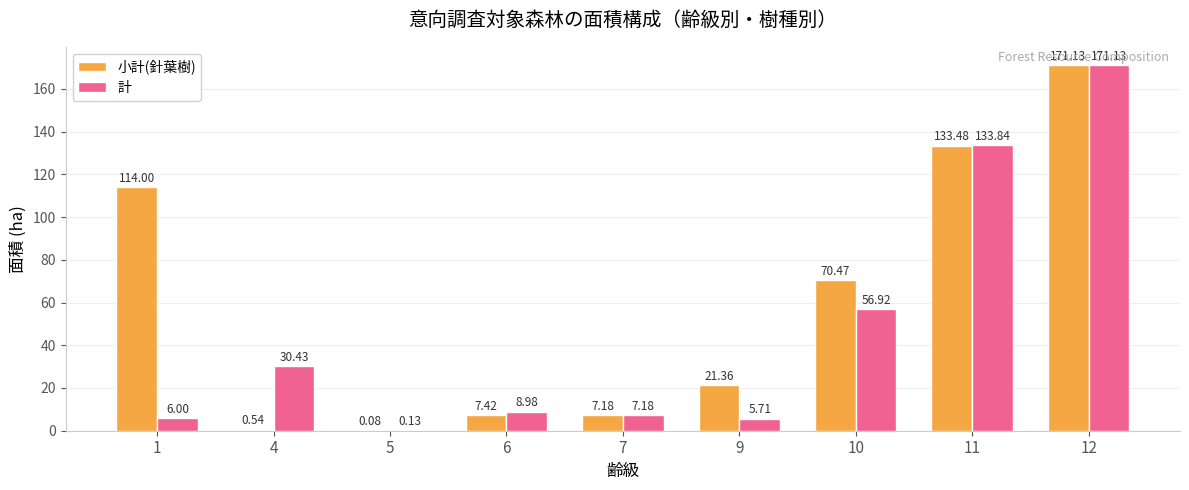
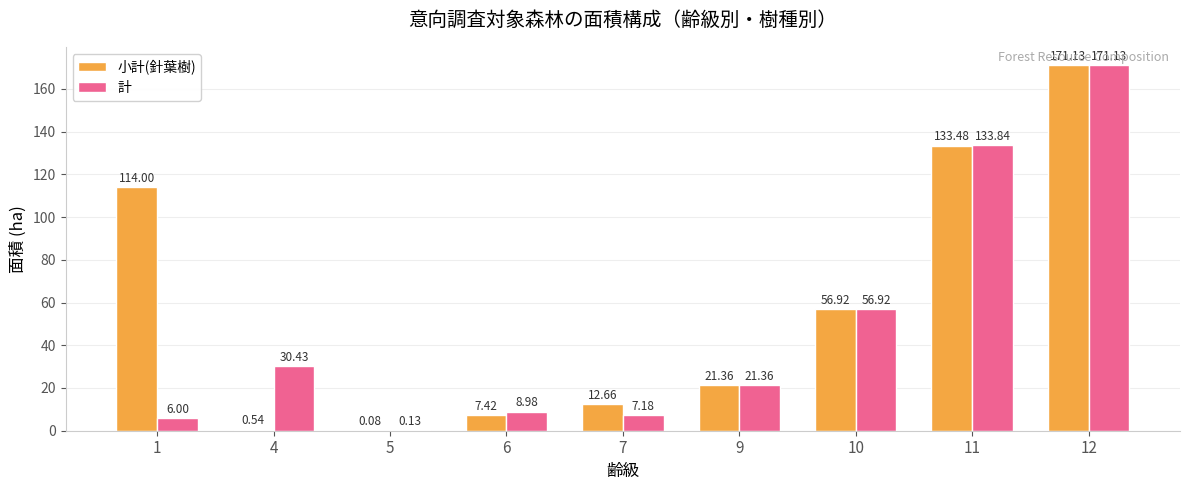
小計(針葉樹), 7: 7.18 -> 12.66
計, 9: 5.71 -> 21.36
小計(針葉樹), 10: 70.47 -> 56.92
